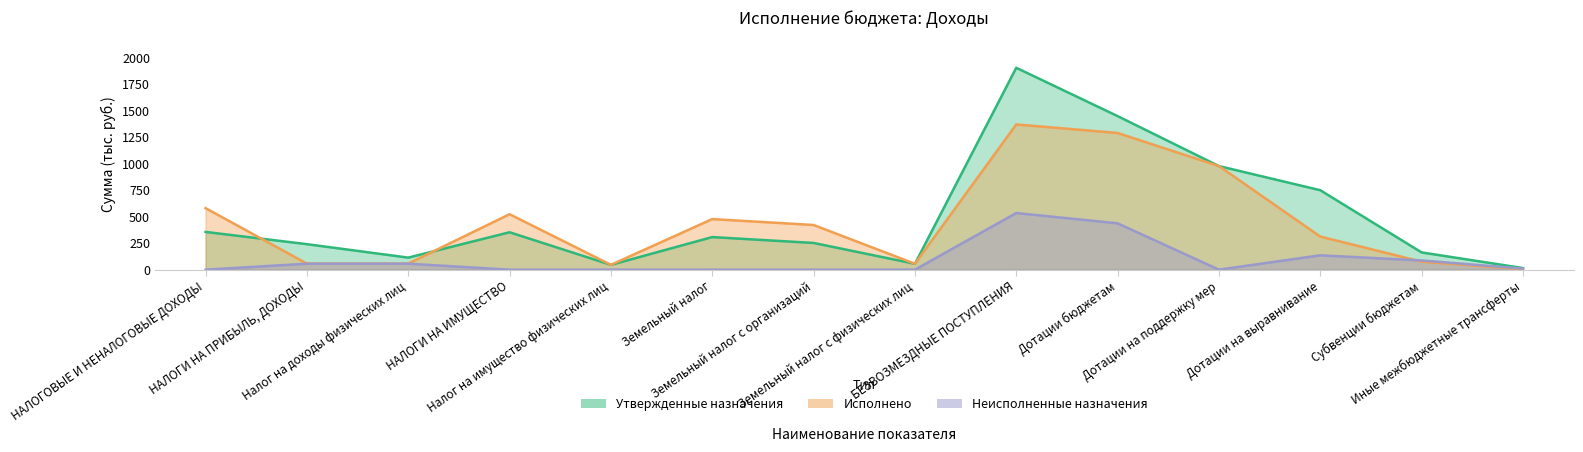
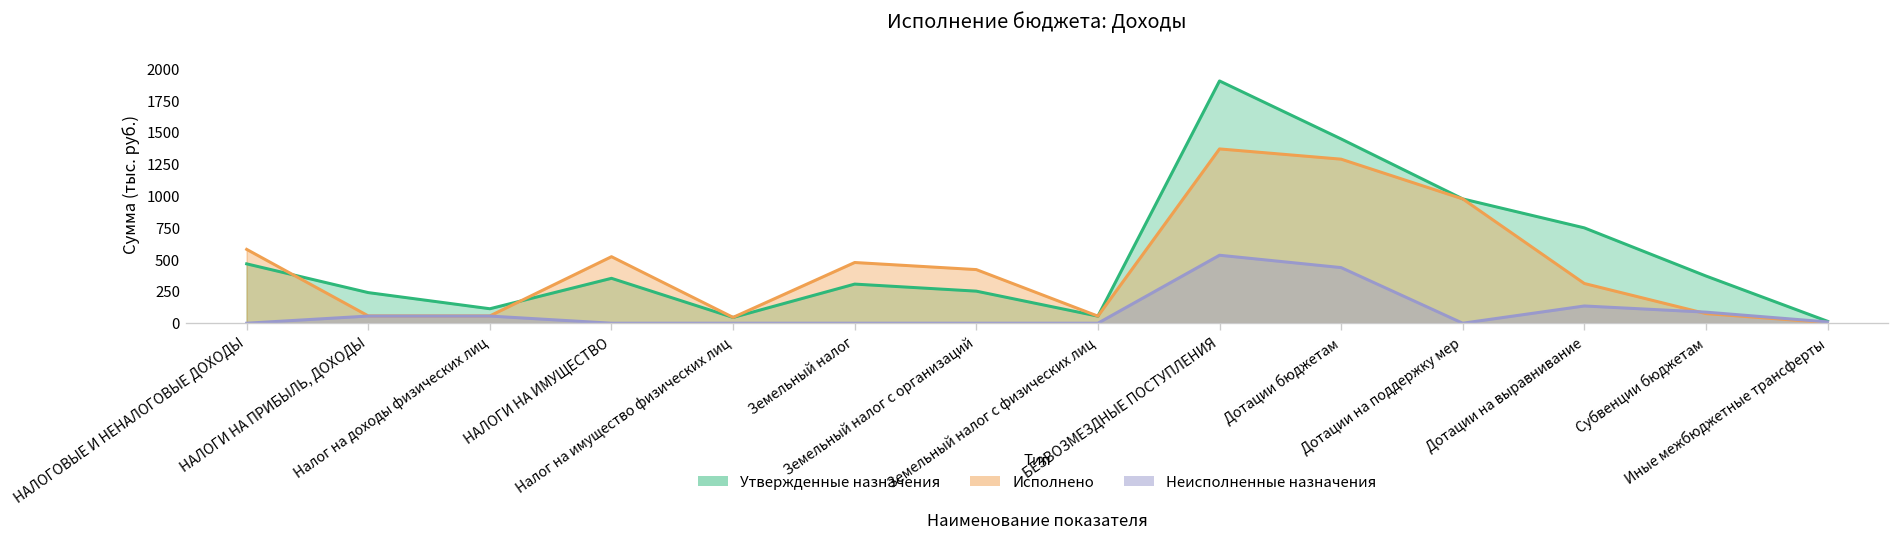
Утвержденные назначения, НАЛОГОВЫЕ И НЕНАЛОГОВЫЕ ДОХОДЫ: 360 -> 470
Утвержденные назначения, Субвенции бюджетам: 160 -> 370
